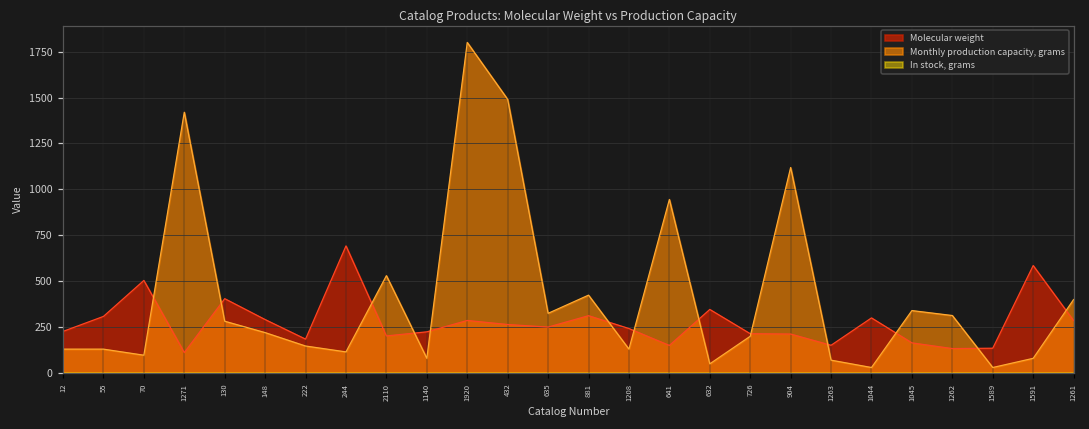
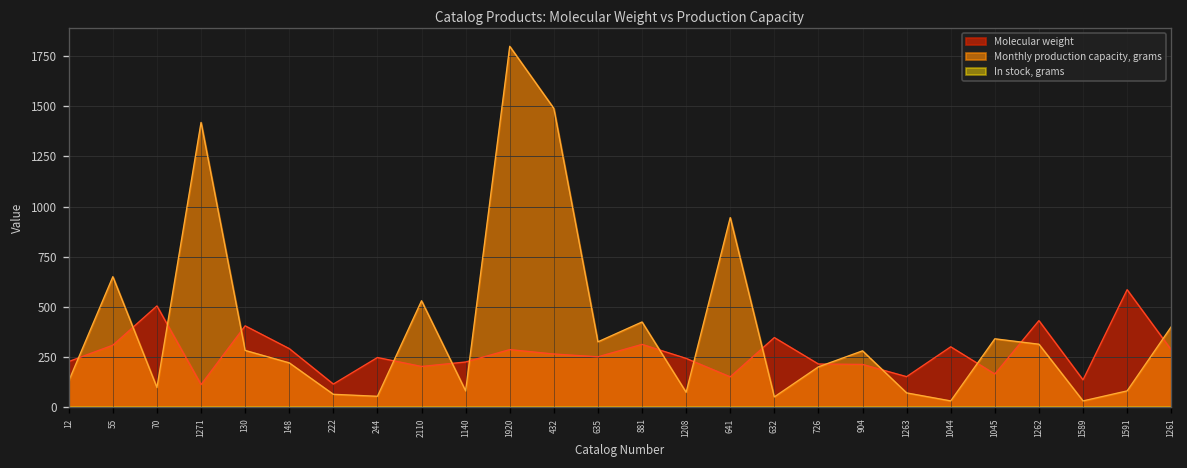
Monthly production capacity, grams, 55: 130 -> 650
Molecular weight, 222: 180 -> 110
Monthly production capacity, grams, 222: 150 -> 60
Molecular weight, 244: 690 -> 250
Monthly production capacity, grams, 244: 120 -> 50
Monthly production capacity, grams, 1208: 130 -> 70
Monthly production capacity, grams, 904: 1120 -> 280
Molecular weight, 1262: 130 -> 430
